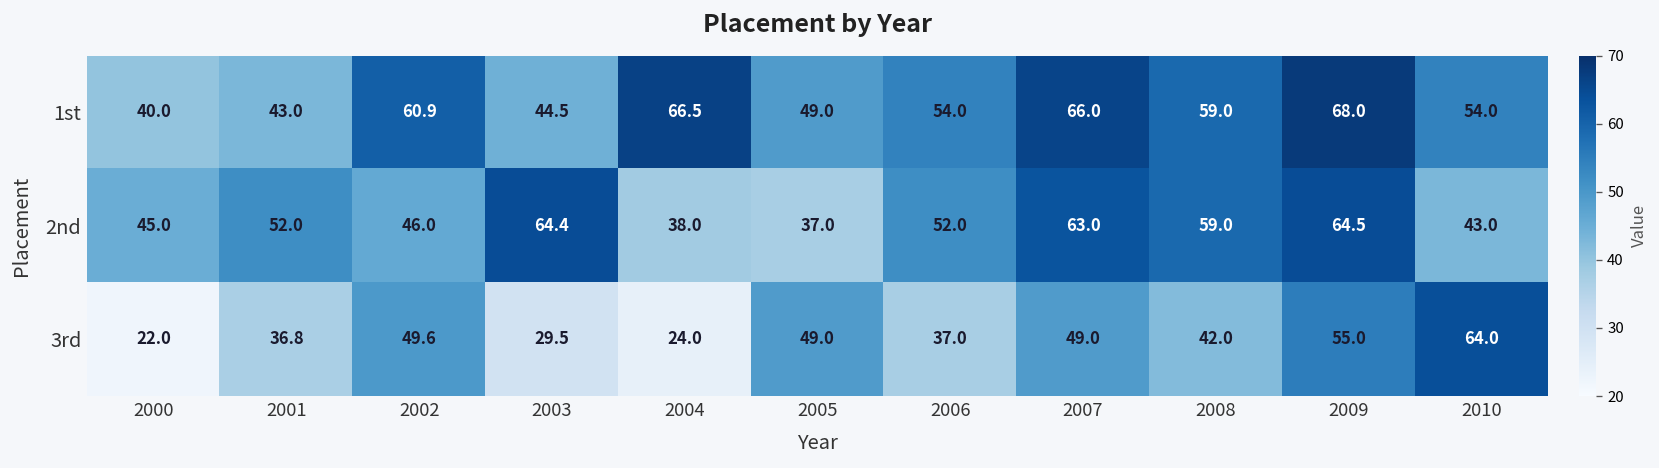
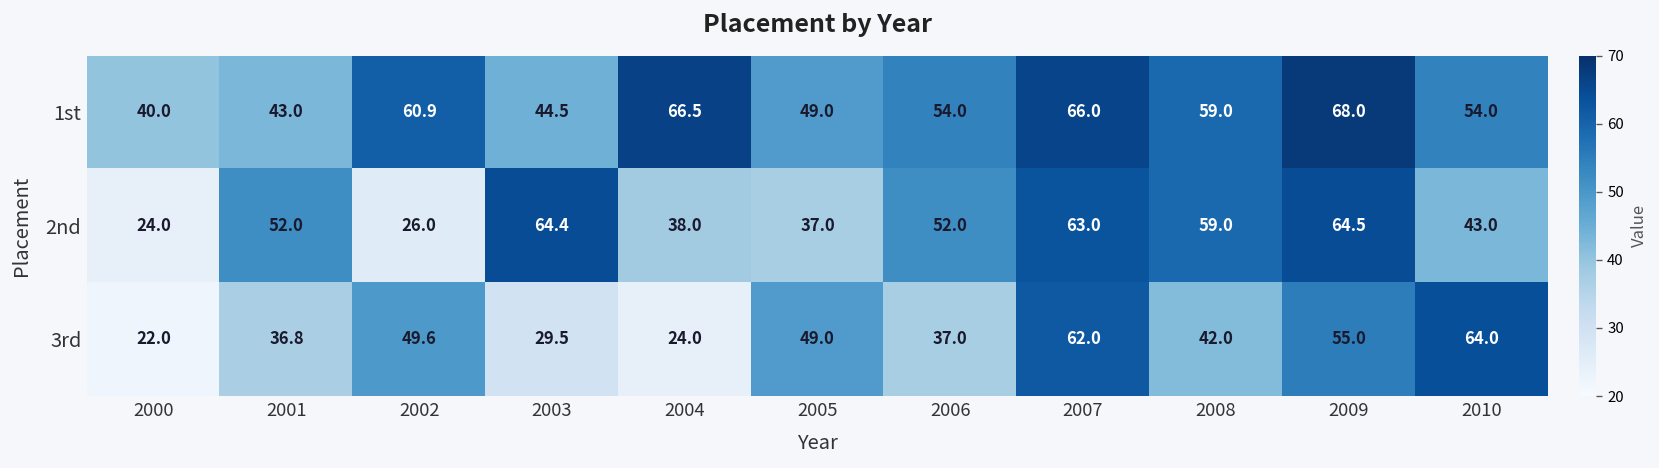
2nd, 2000: 45.0 -> 24.0
2nd, 2002: 46.0 -> 26.0
3rd, 2007: 49.0 -> 62.0
